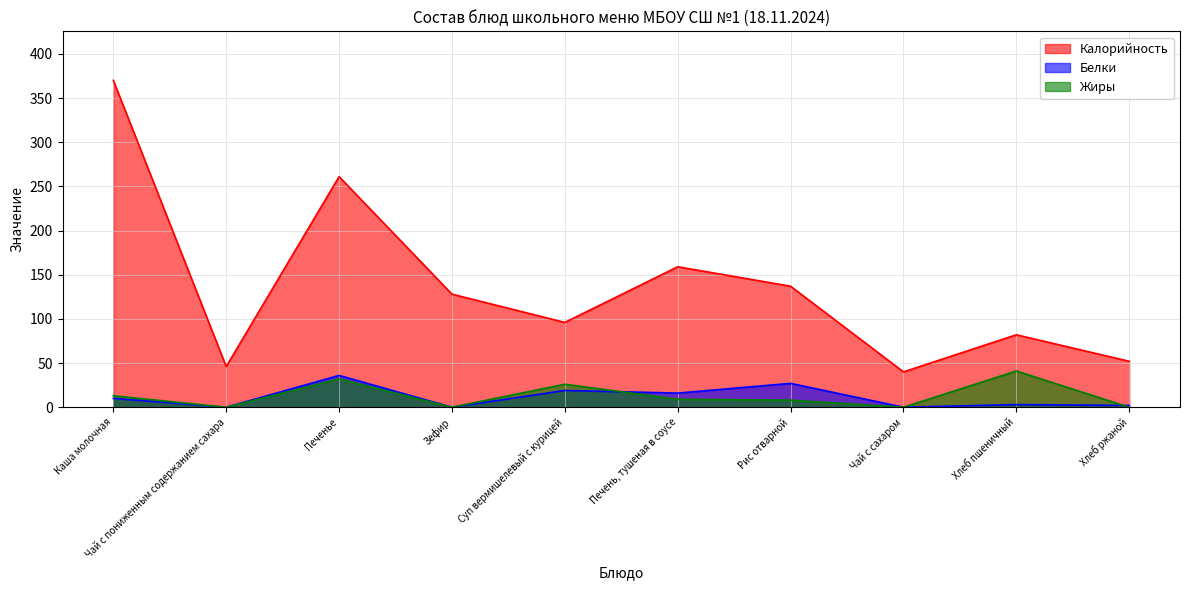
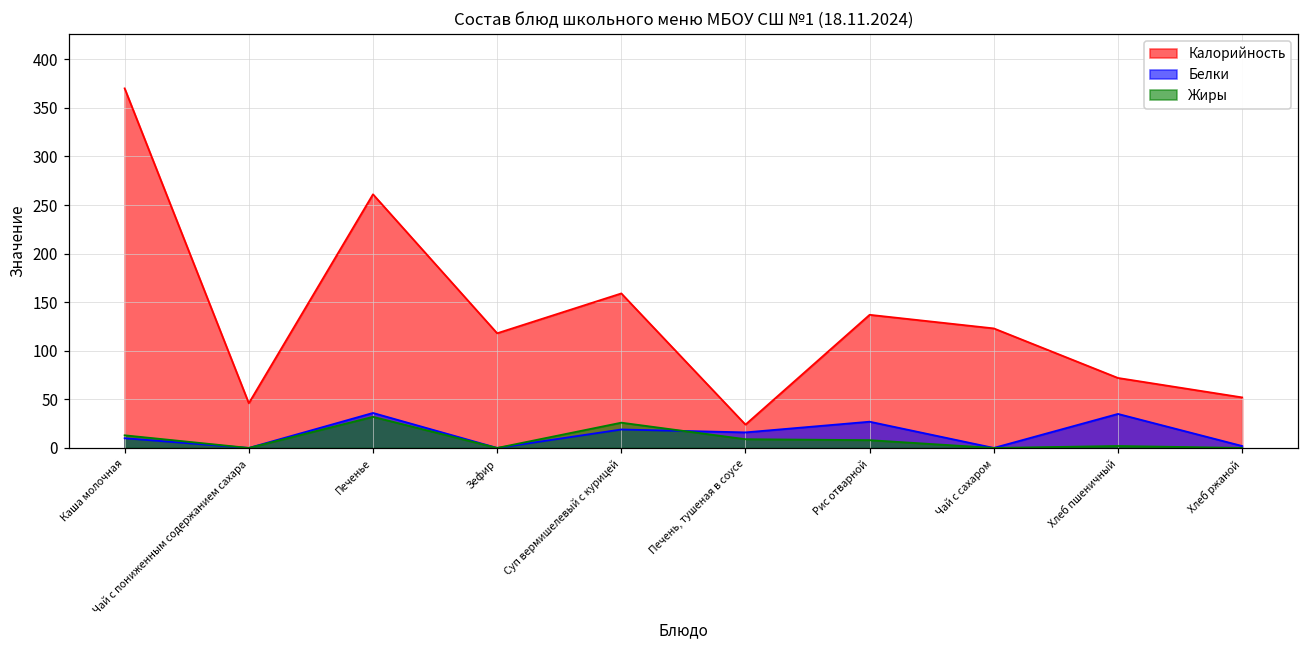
Калорийность, Зефир: 130 -> 120
Калорийность, Суп вермишелевый с курицей: 100 -> 160
Калорийность, Печень, тушеная в соусе: 160 -> 20
Калорийность, Чай с сахаром: 40 -> 120
Калорийность, Хлеб пшеничный: 80 -> 70
Белки, Хлеб пшеничный: 0 -> 40
Жиры, Хлеб пшеничный: 40 -> 0
